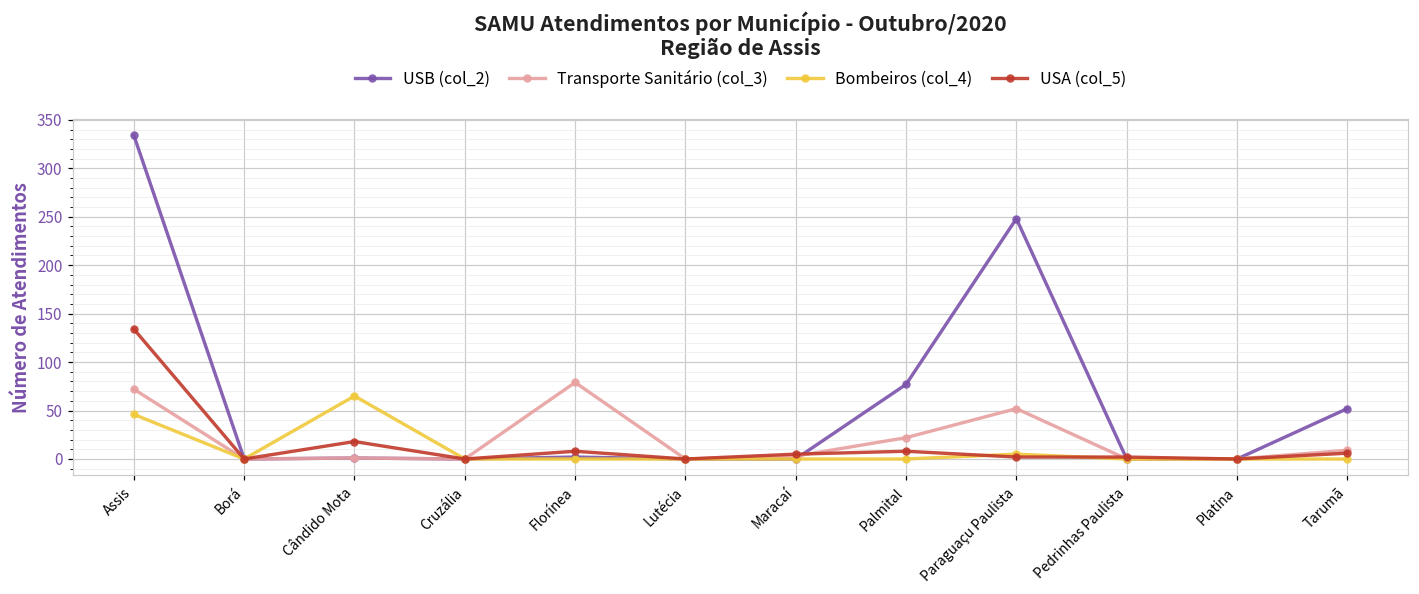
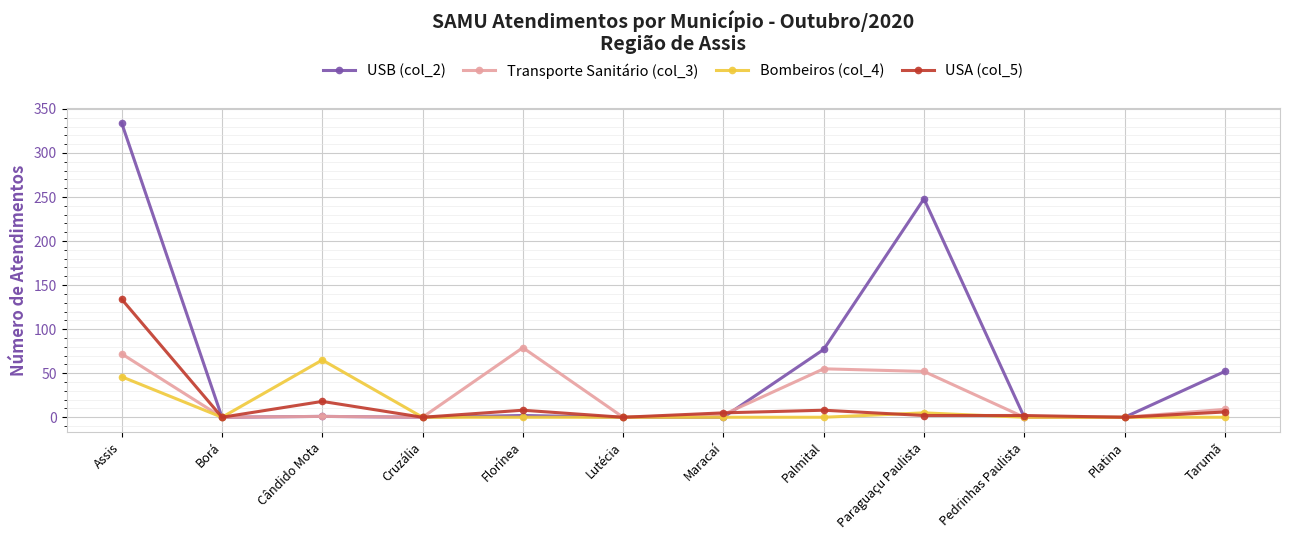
Transporte Sanitário (col_3), Palmital: 20 -> 60
